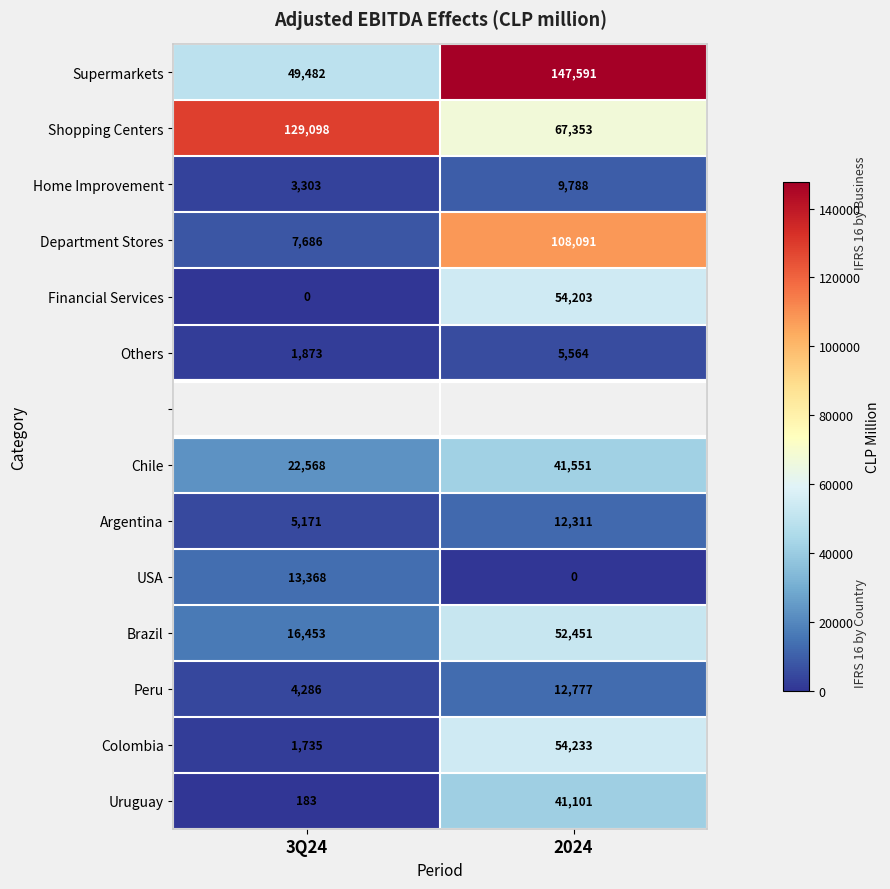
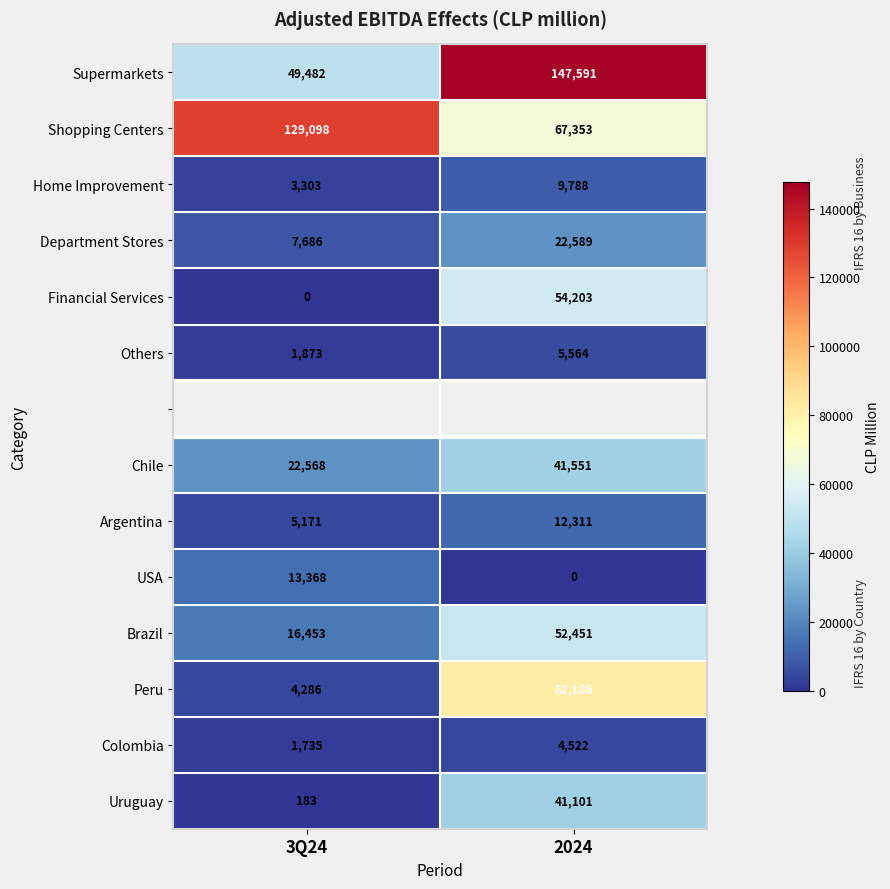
Department Stores, 2024: 108,091 -> 22,589
Peru, 2024: 12,777 -> 82,186
Colombia, 2024: 54,233 -> 4,522
